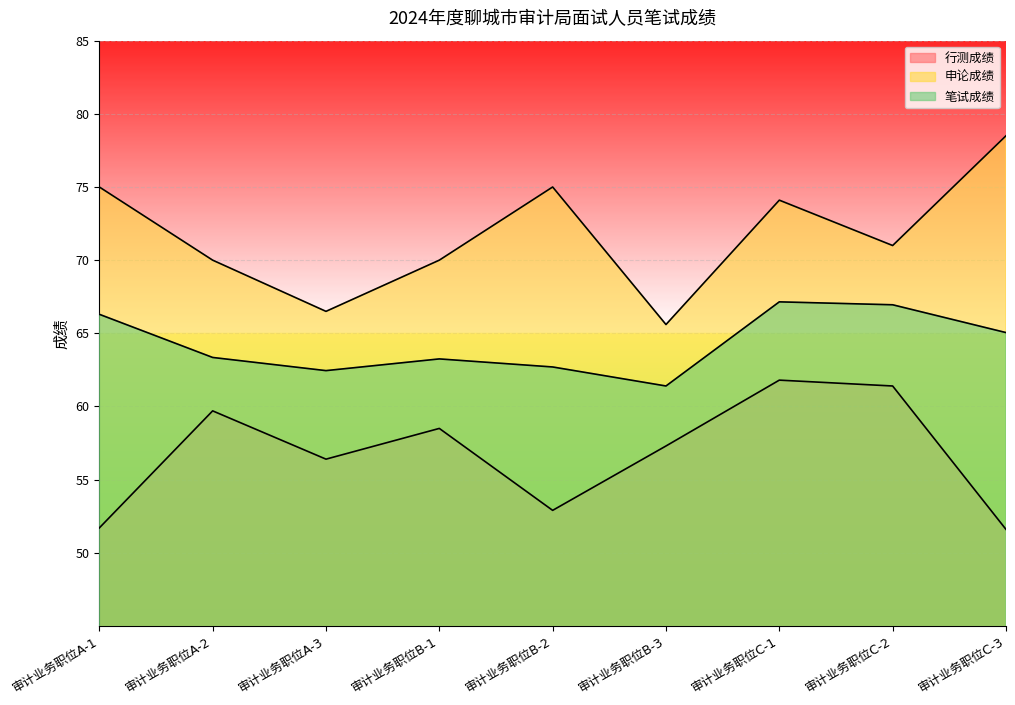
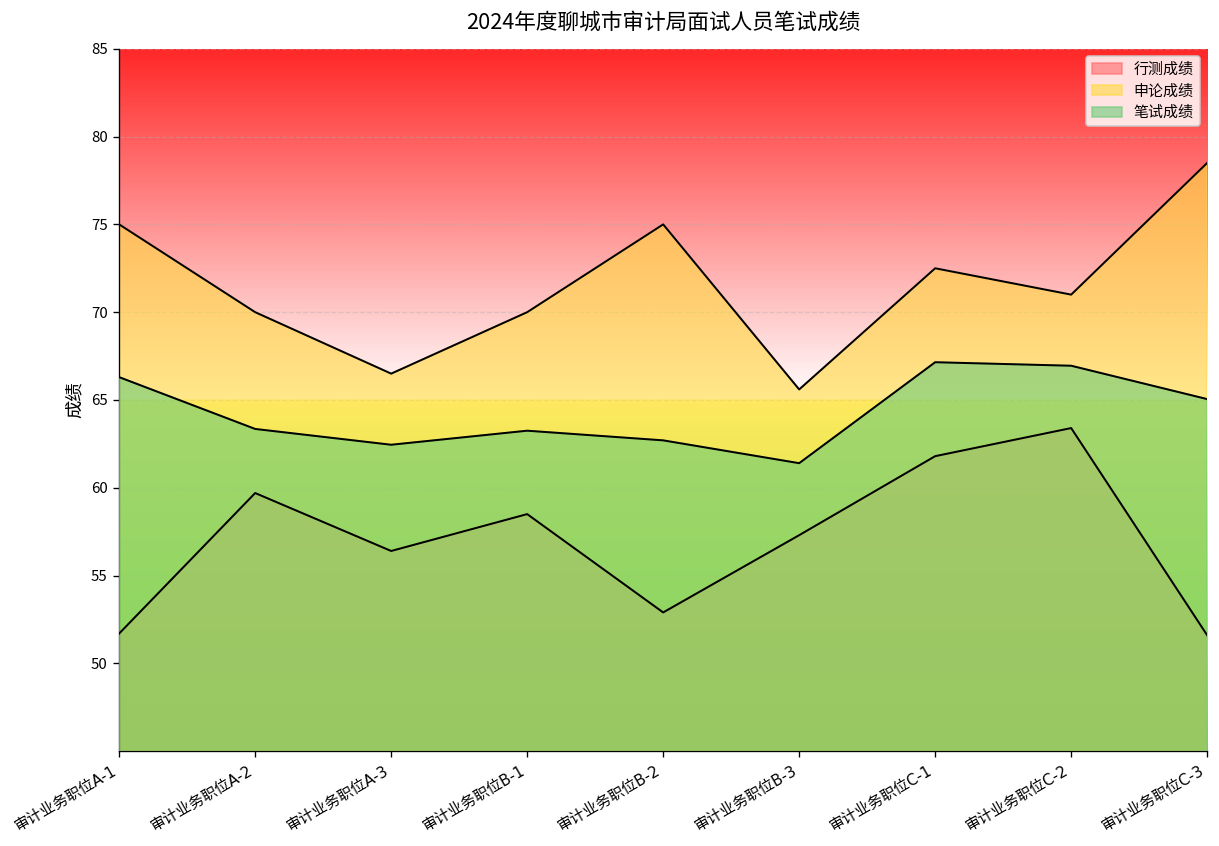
申论成绩, 审计业务职位C-1: 74.1 -> 72.5
行测成绩, 审计业务职位C-2: 61.4 -> 63.4
